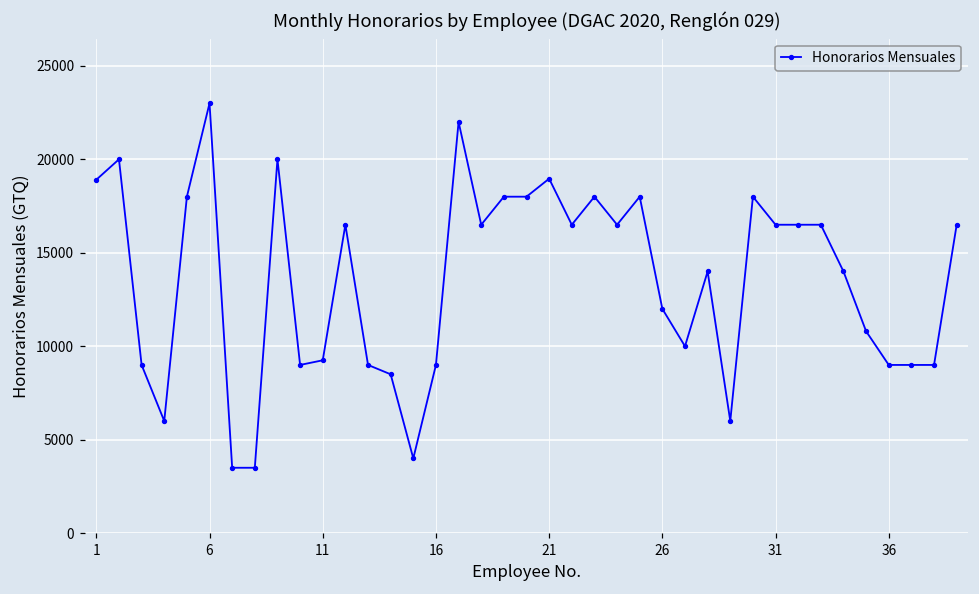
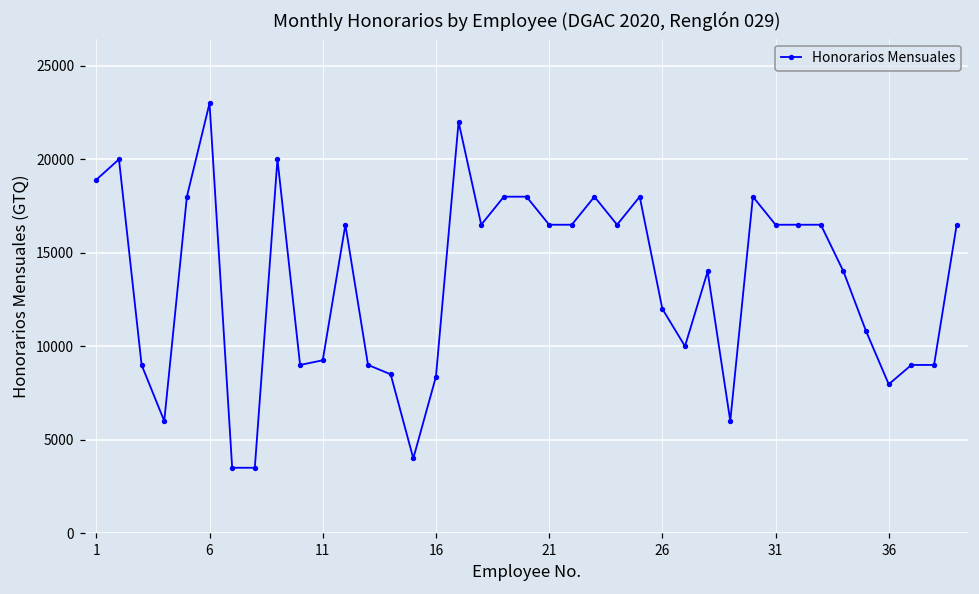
16: 9000 -> 8400
21: 19000 -> 16500
36: 9000 -> 8000
